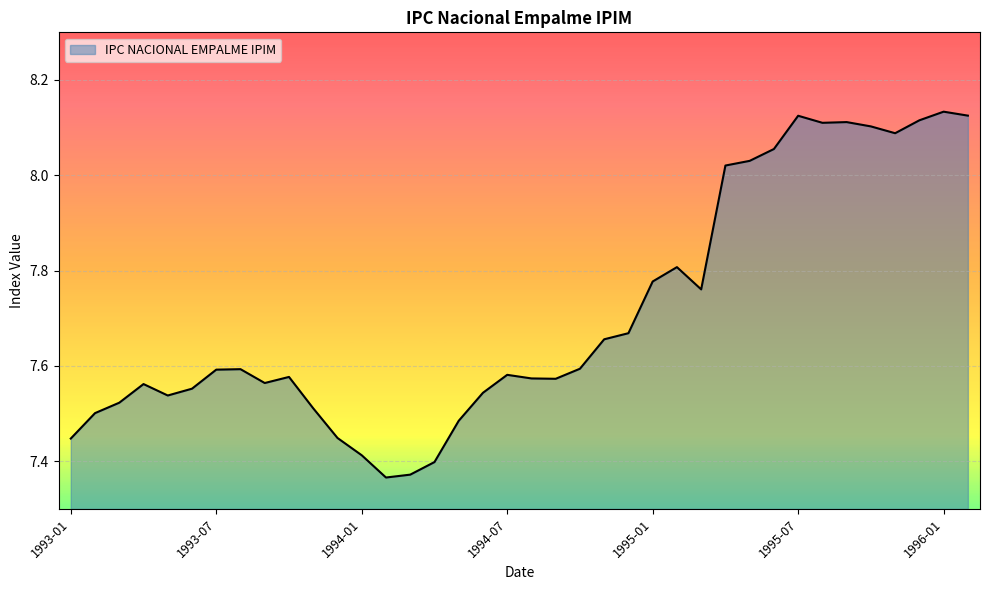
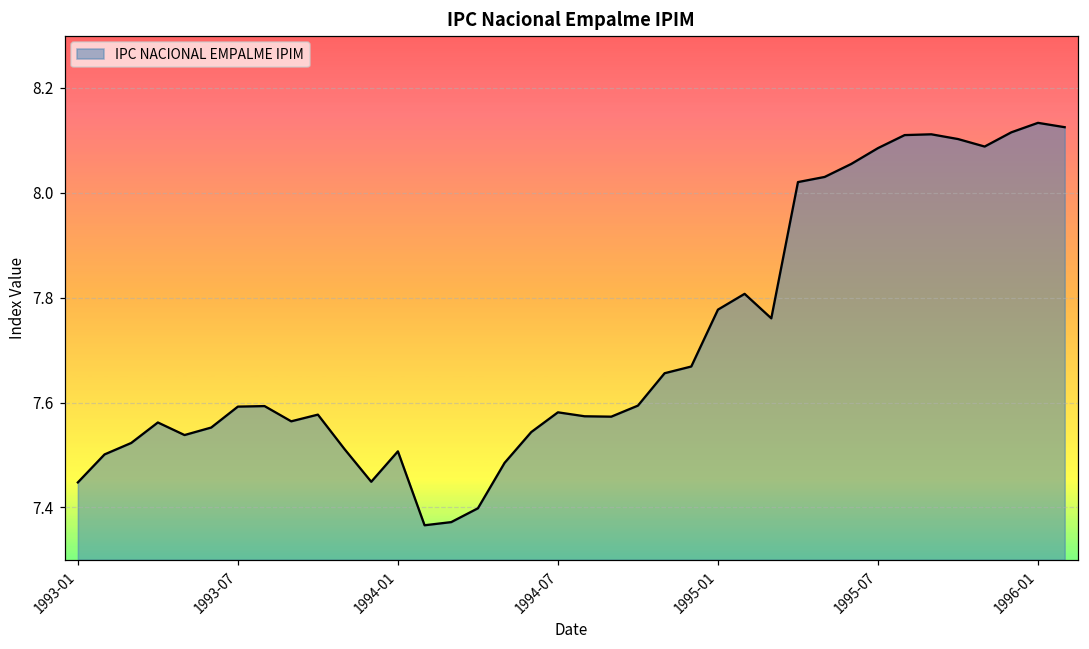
1994-01: 7.41 -> 7.51
1995-07: 8.12 -> 8.09
